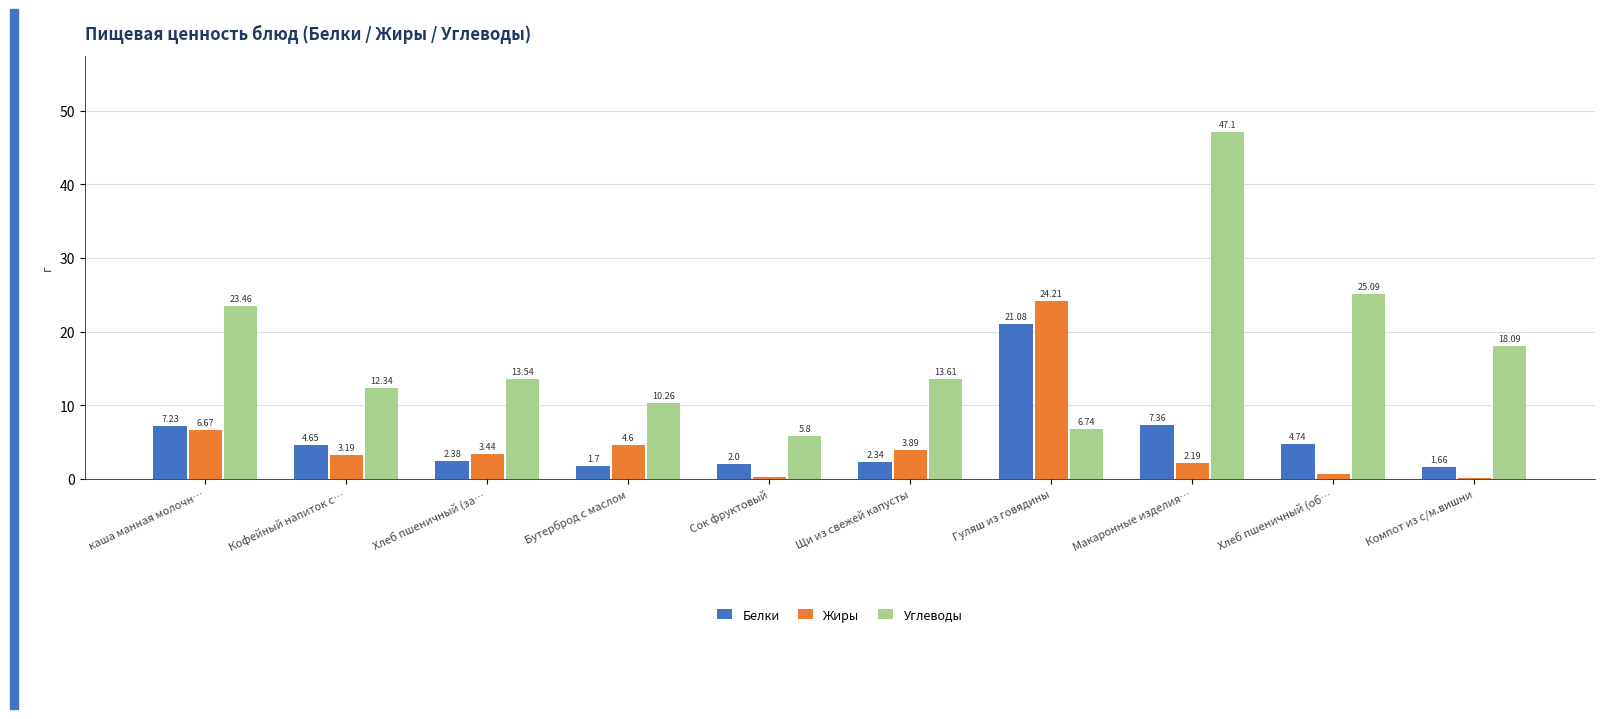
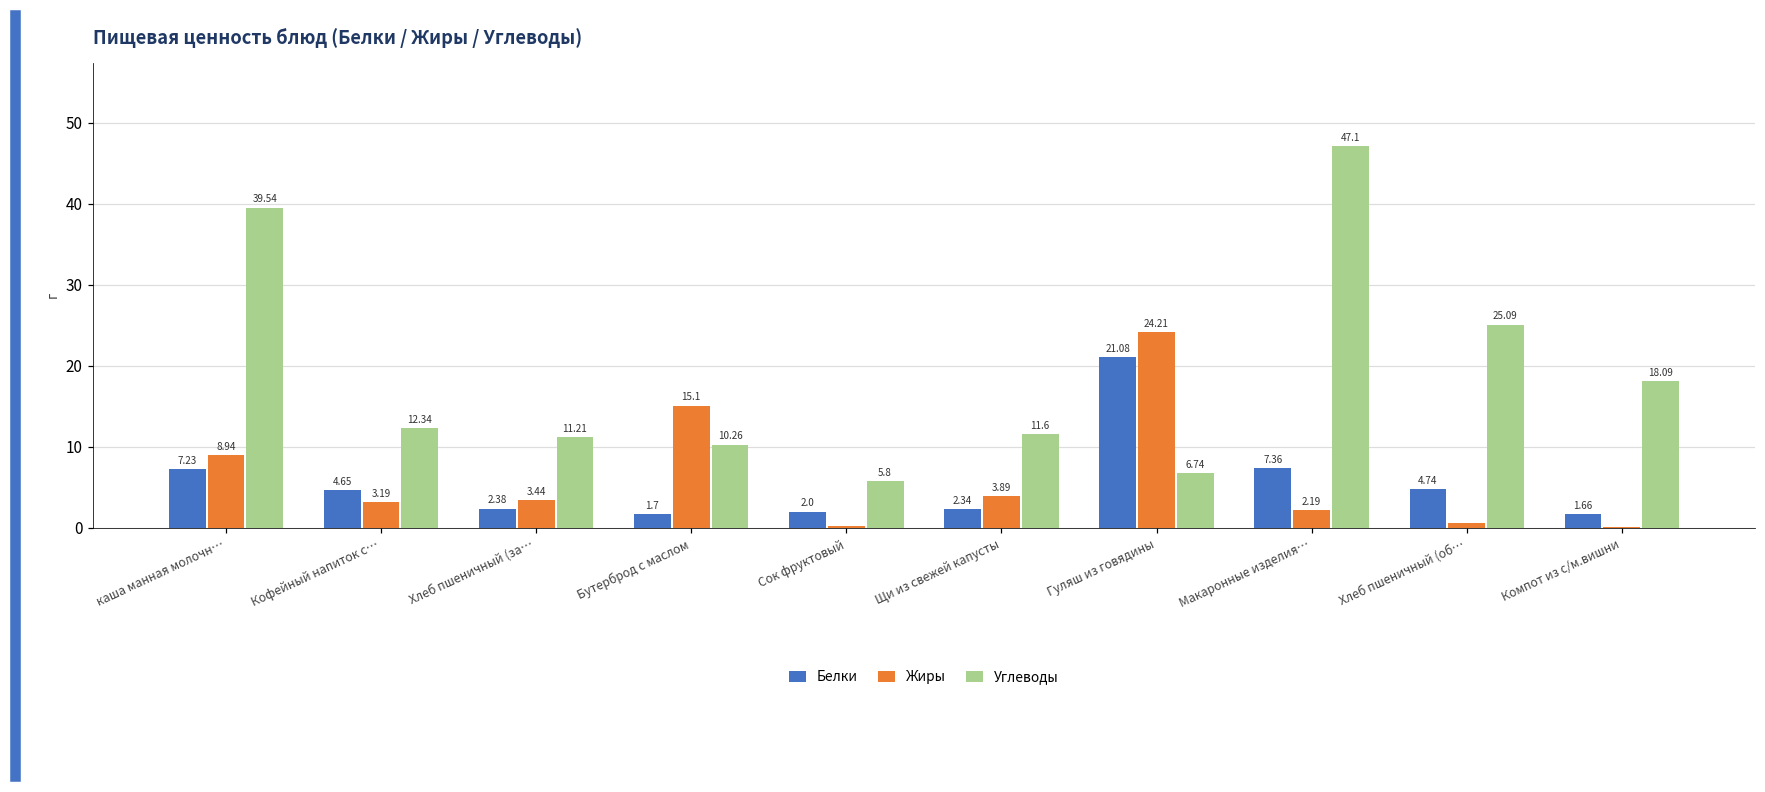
Жиры, каша манная молочн…: 6.67 -> 8.94
Углеводы, каша манная молочн…: 23.46 -> 39.54
Углеводы, Хлеб пшеничный (за…: 13.54 -> 11.21
Жиры, Бутерброд с маслом: 4.6 -> 15.1
Углеводы, Щи из свежей капусты: 13.61 -> 11.6
